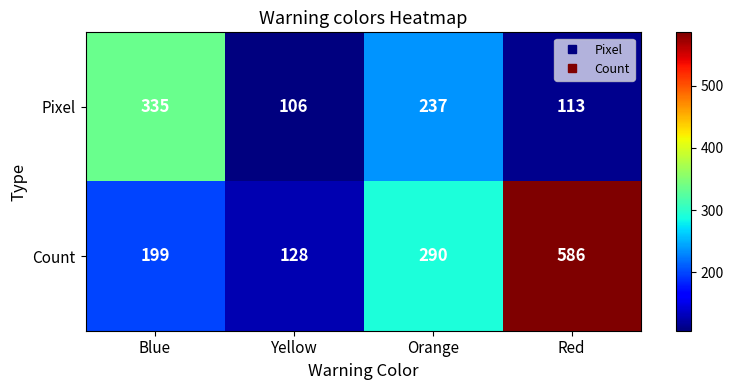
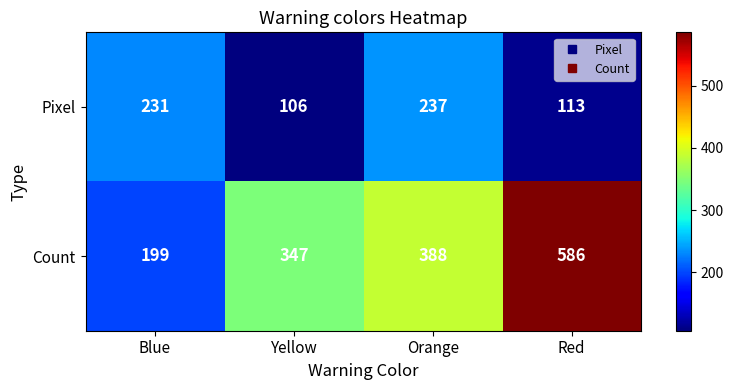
Pixel, Blue: 335 -> 231
Count, Yellow: 128 -> 347
Count, Orange: 290 -> 388
